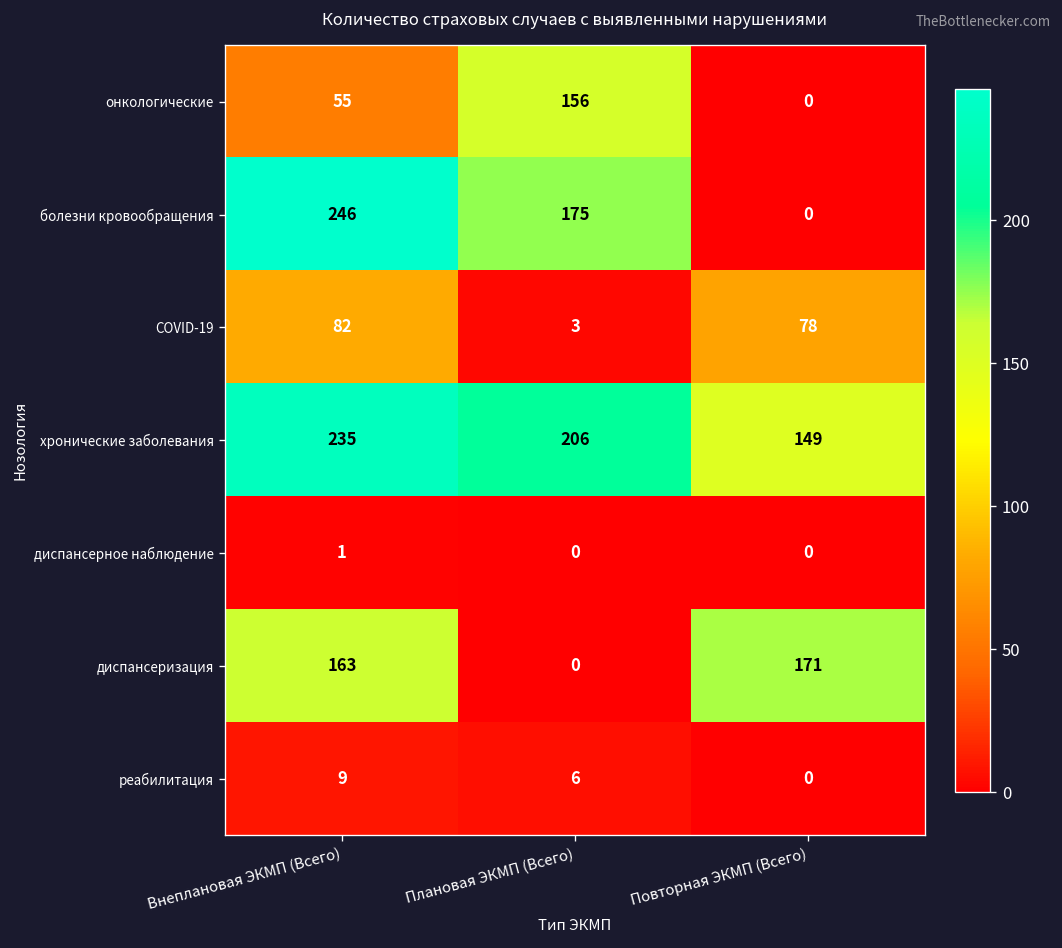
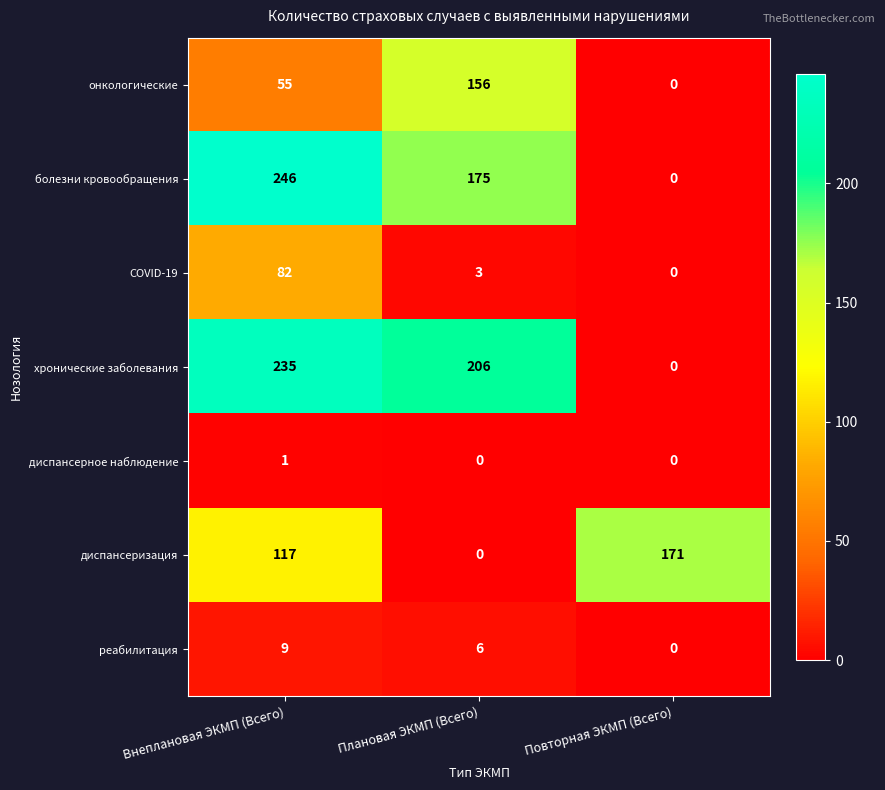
COVID-19, Повторная ЭКМП (Всего): 78 -> 0
хронические заболевания, Повторная ЭКМП (Всего): 149 -> 0
диспансеризация, Внеплановая ЭКМП (Всего): 163 -> 117
